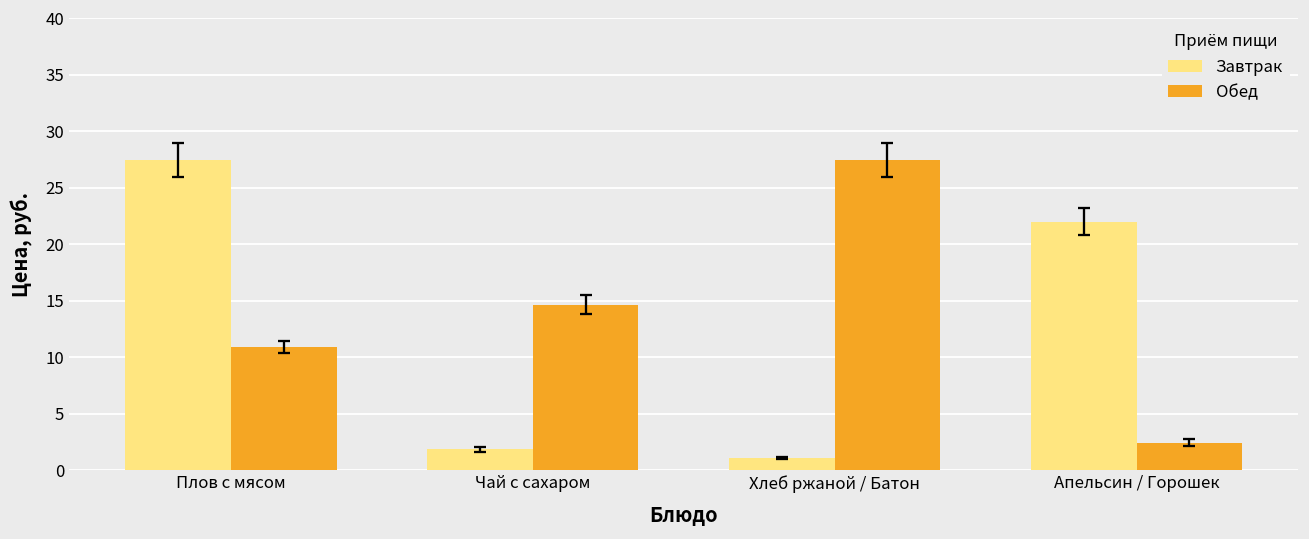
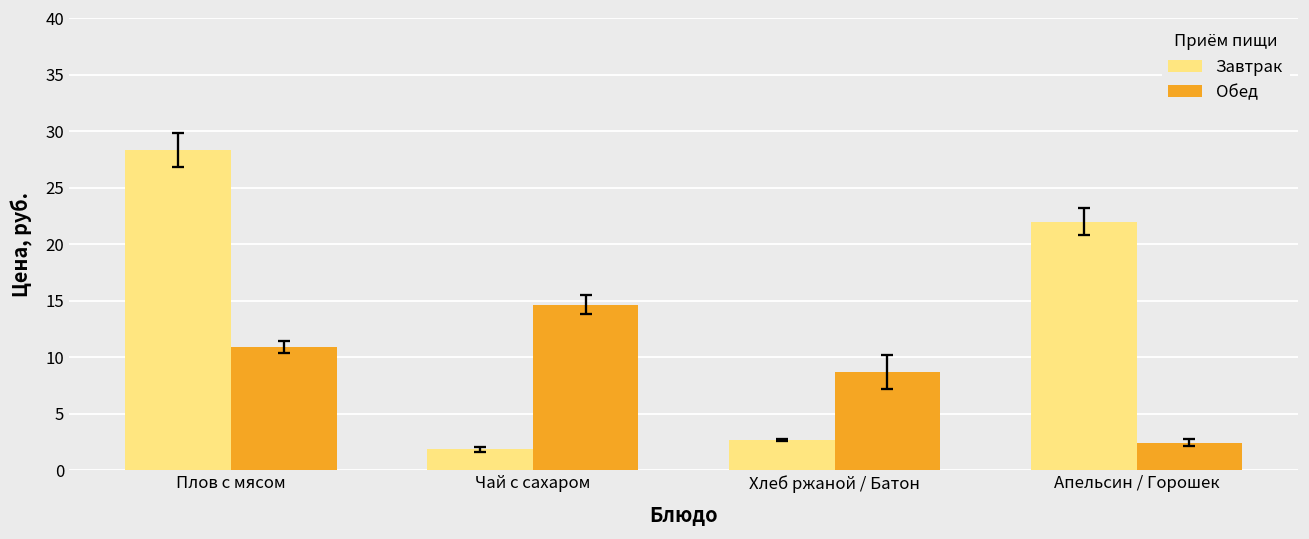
Завтрак, Плов с мясом: 27.4 -> 28.3
Завтрак, Хлеб ржаной / Батон: 1.1 -> 2.6
Обед, Хлеб ржаной / Батон: 27.4 -> 8.7
